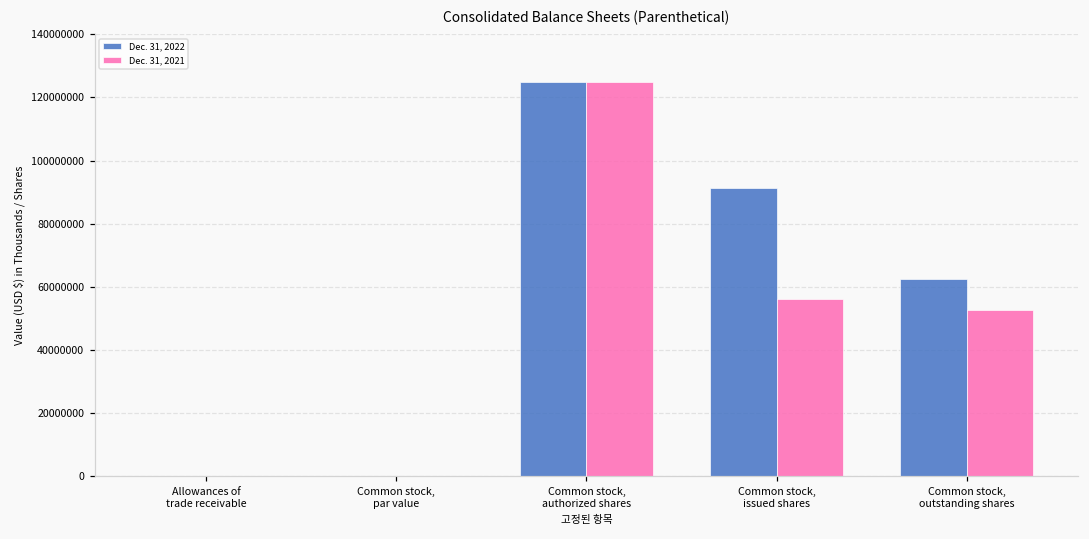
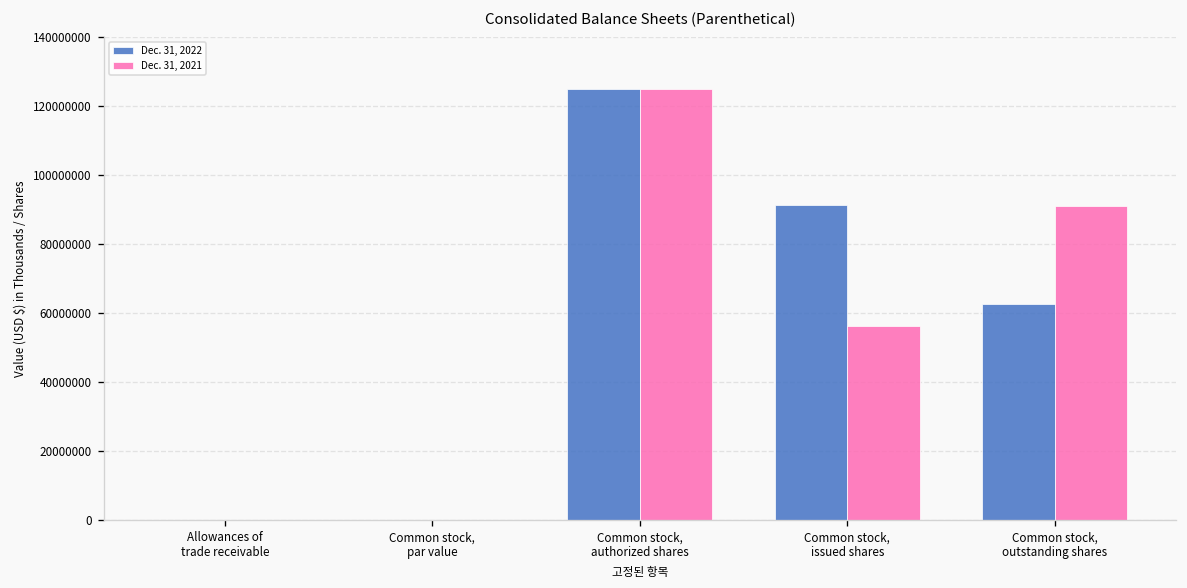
Dec. 31, 2021, Common stock, outstanding shares: 53000000 -> 91000000
